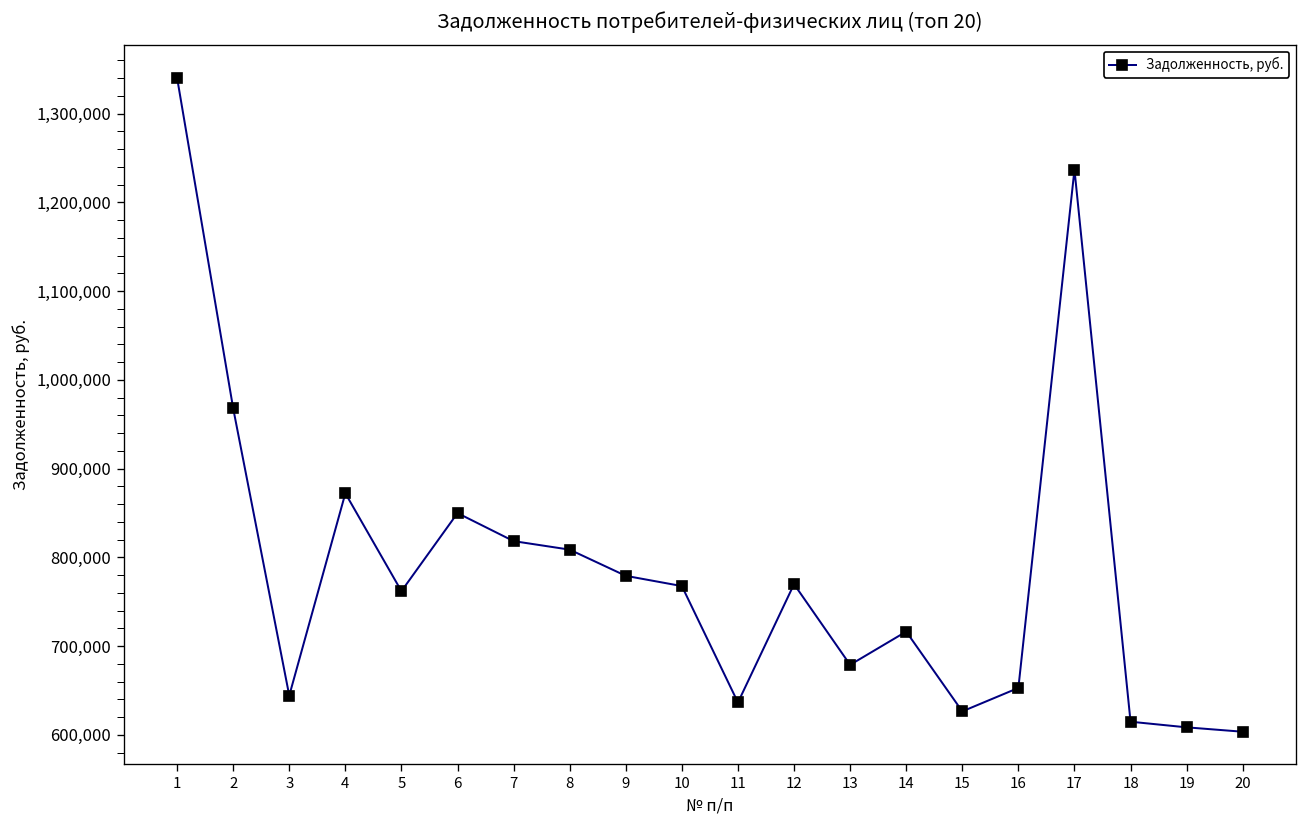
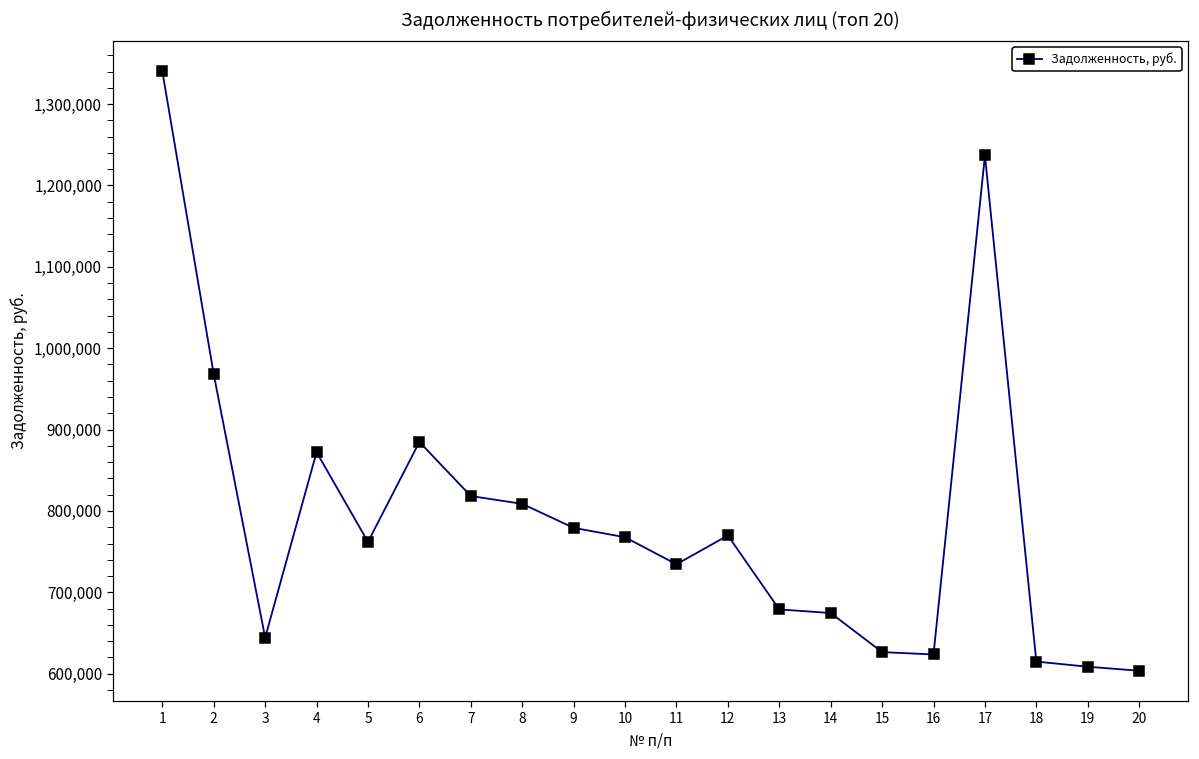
6: 850,000 -> 880,000
11: 640,000 -> 730,000
14: 720,000 -> 670,000
16: 650,000 -> 620,000
